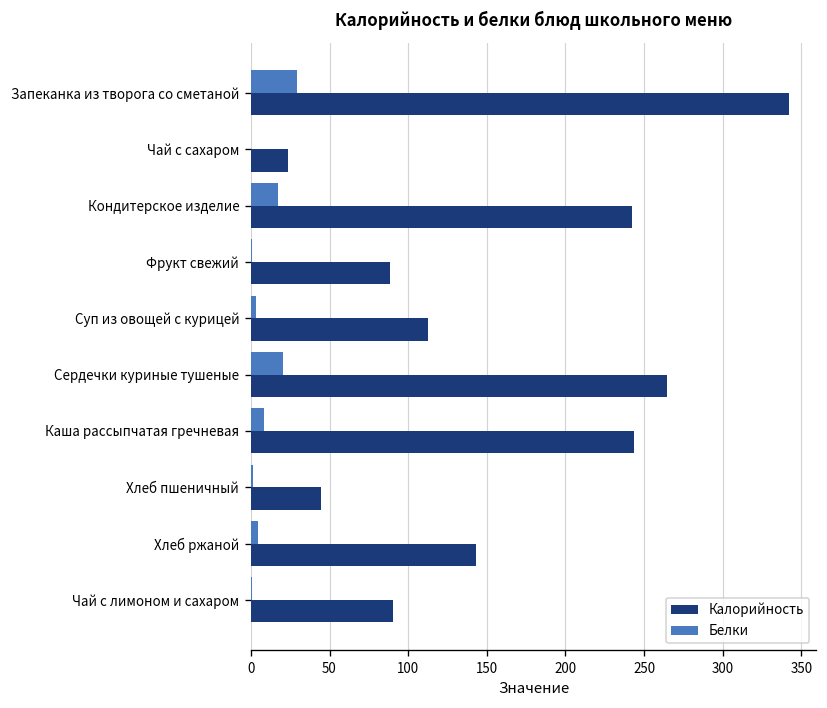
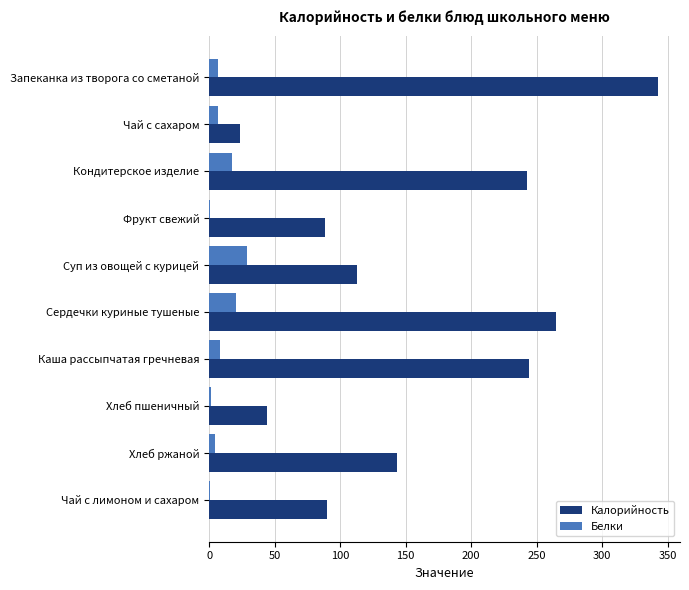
Белки, Запеканка из творога со сметаной: 29 -> 7
Белки, Чай с сахаром: 0 -> 7
Белки, Суп из овощей с курицей: 3 -> 29
